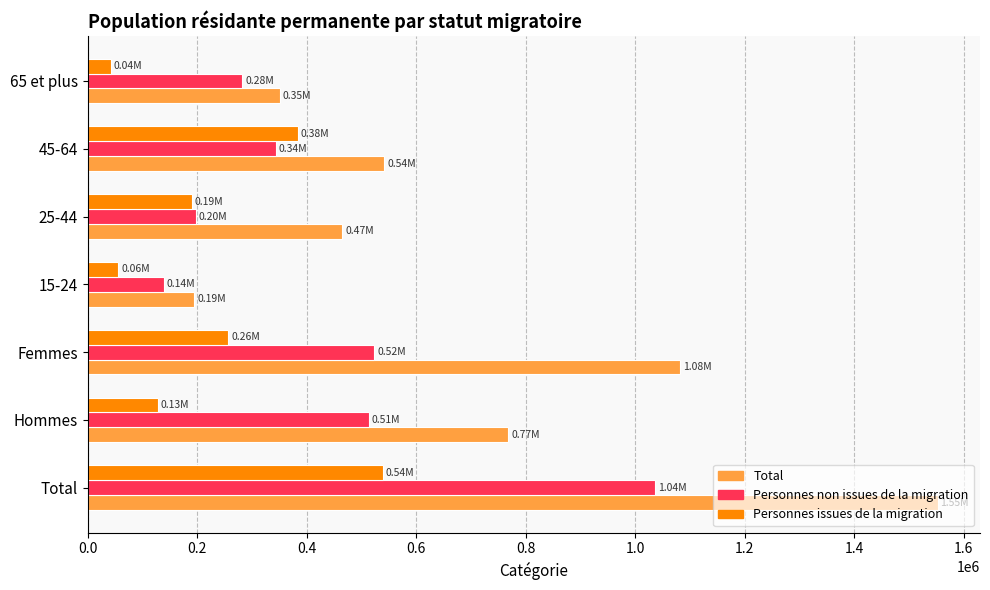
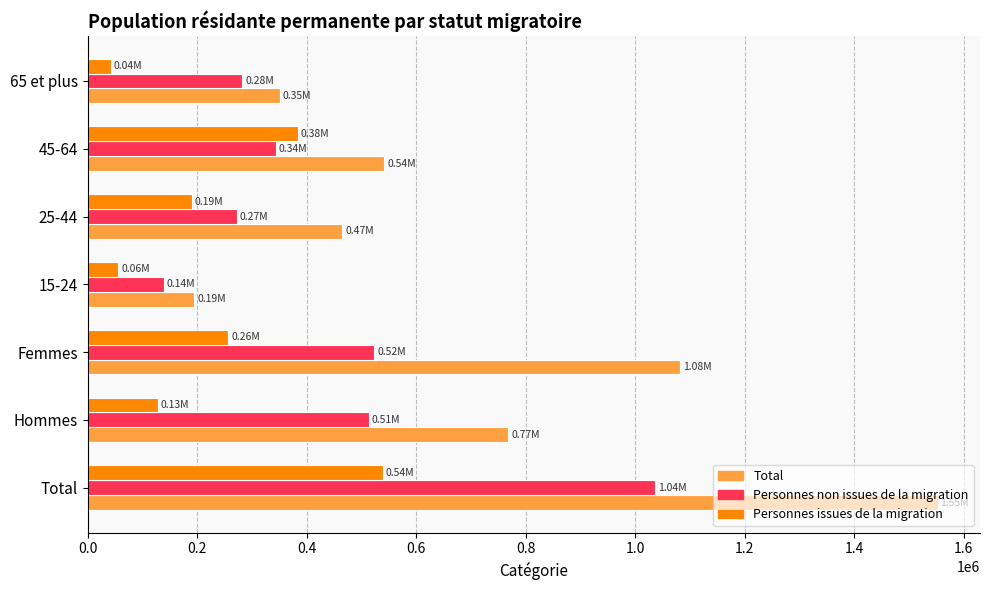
Personnes non issues de la migration, 25-44: 0.20M -> 0.27M
